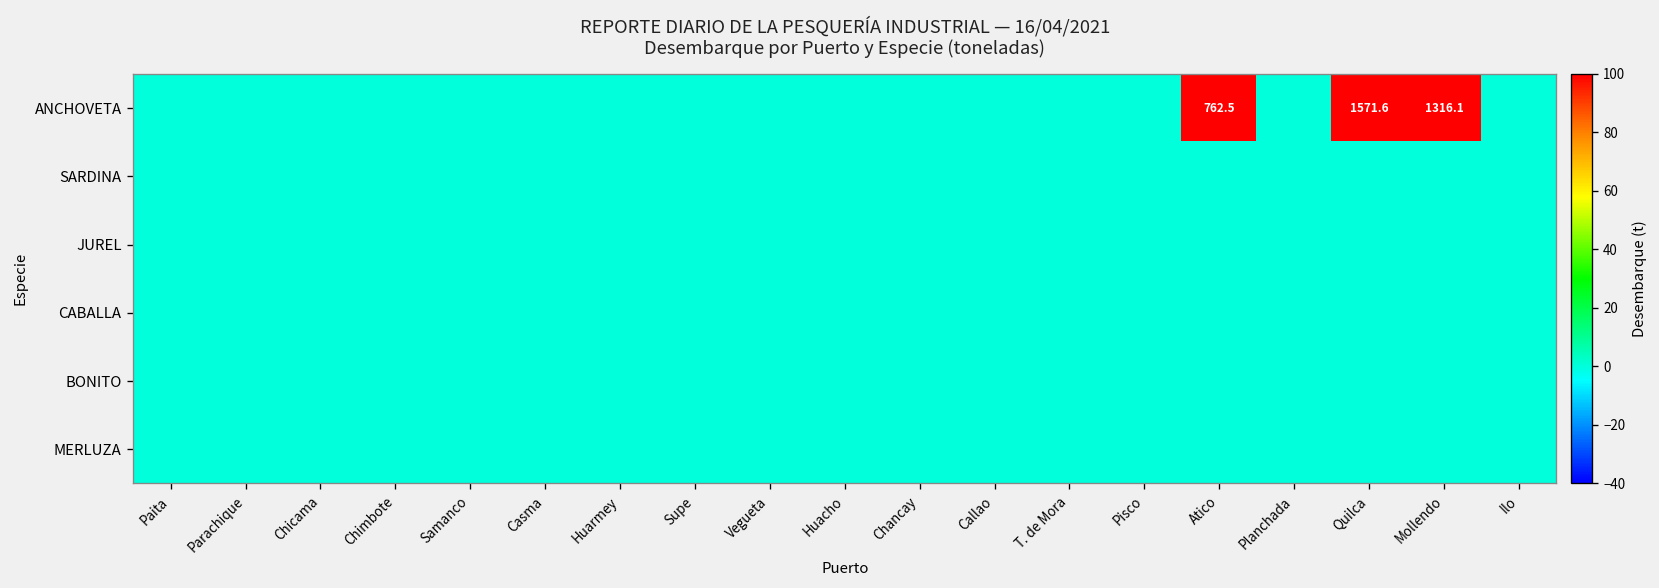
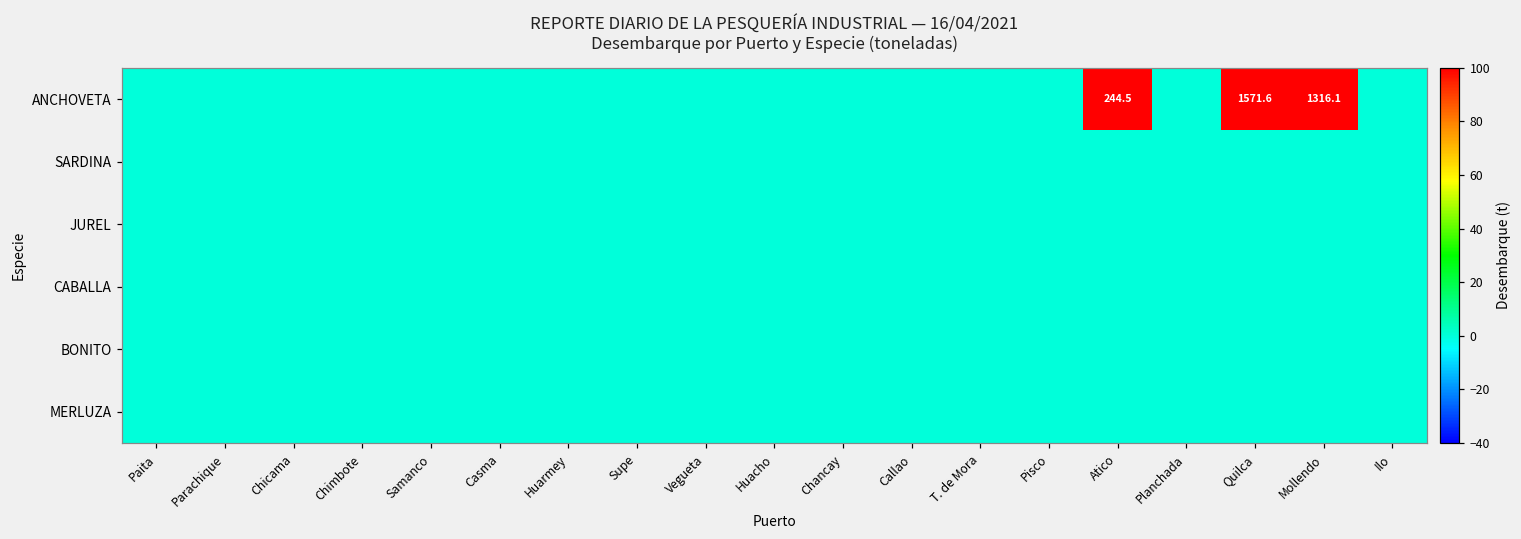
ANCHOVETA, Atico: 762.5 -> 244.5
